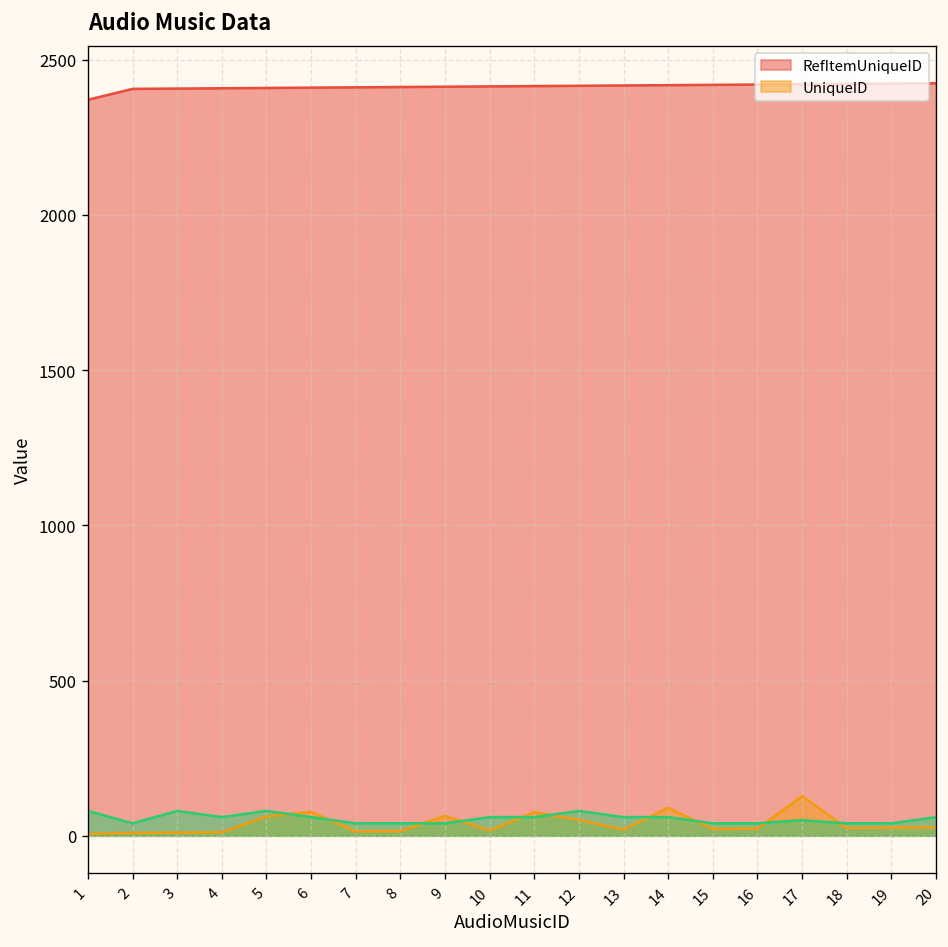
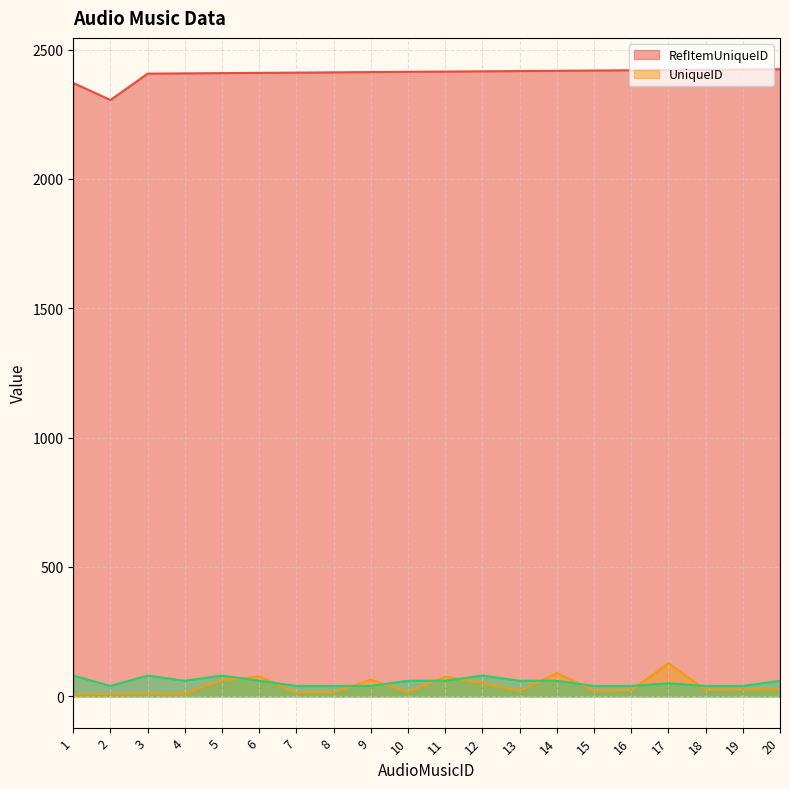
RefItemUniqueID, 2: 2410 -> 2310
